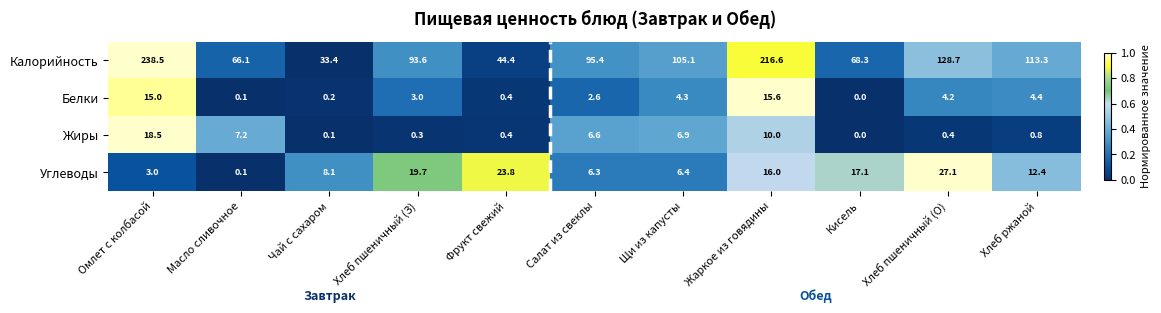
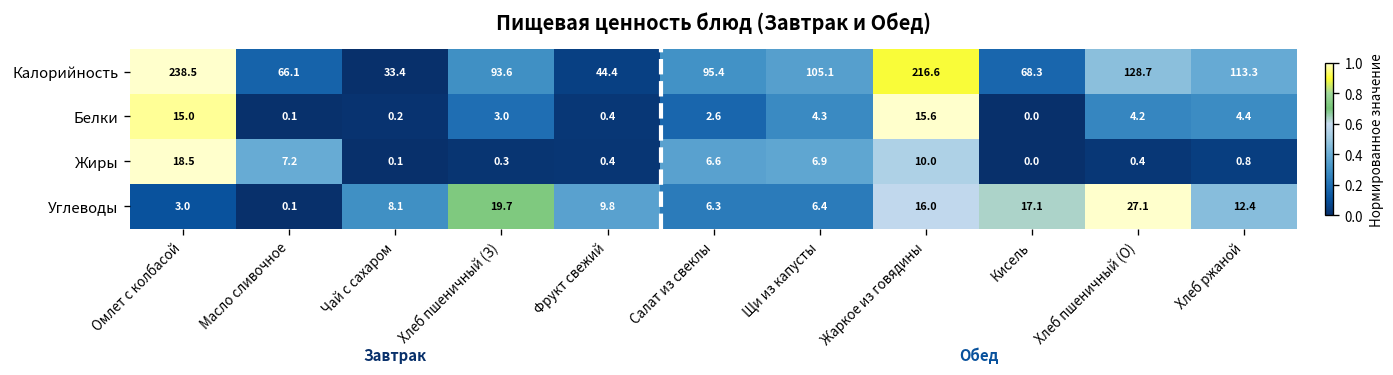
Углеводы, Фрукт свежий: 23.8 -> 9.8
